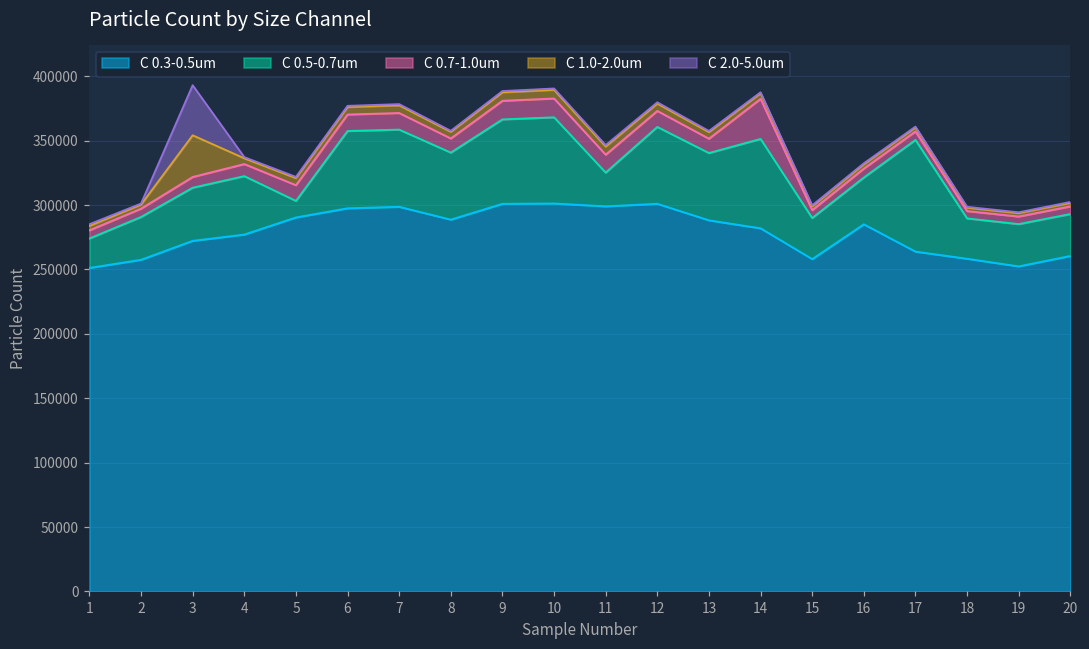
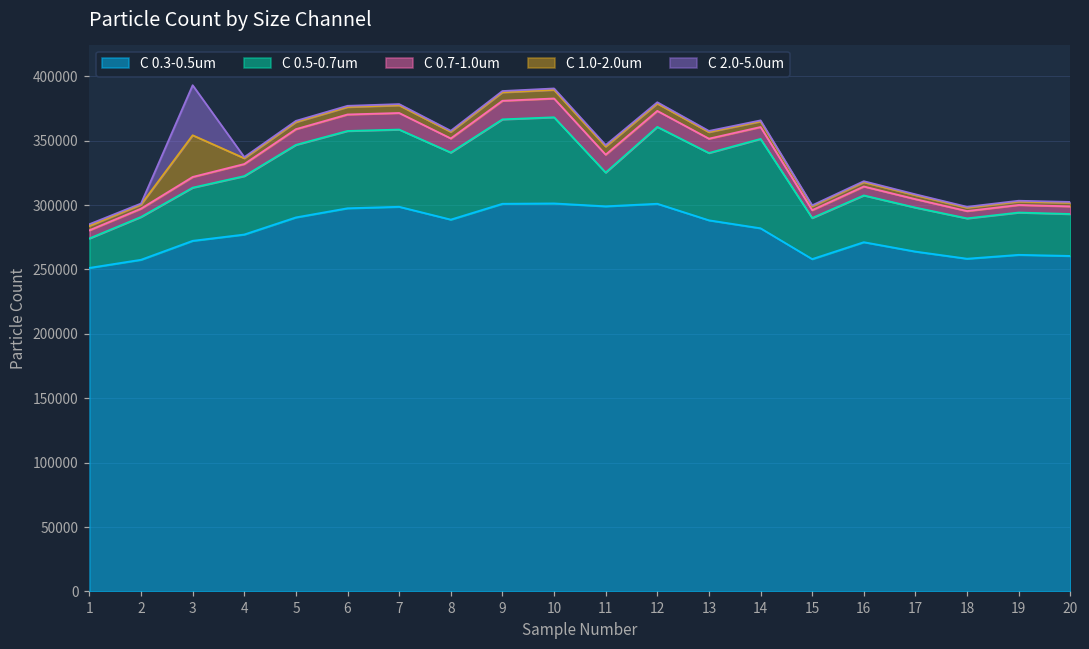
C 0.5-0.7um, 5: 13000 -> 56000
C 0.7-1.0um, 14: 31000 -> 9000
C 0.3-0.5um, 16: 285000 -> 271000
C 0.5-0.7um, 17: 87000 -> 34000
C 0.3-0.5um, 19: 252000 -> 261000
